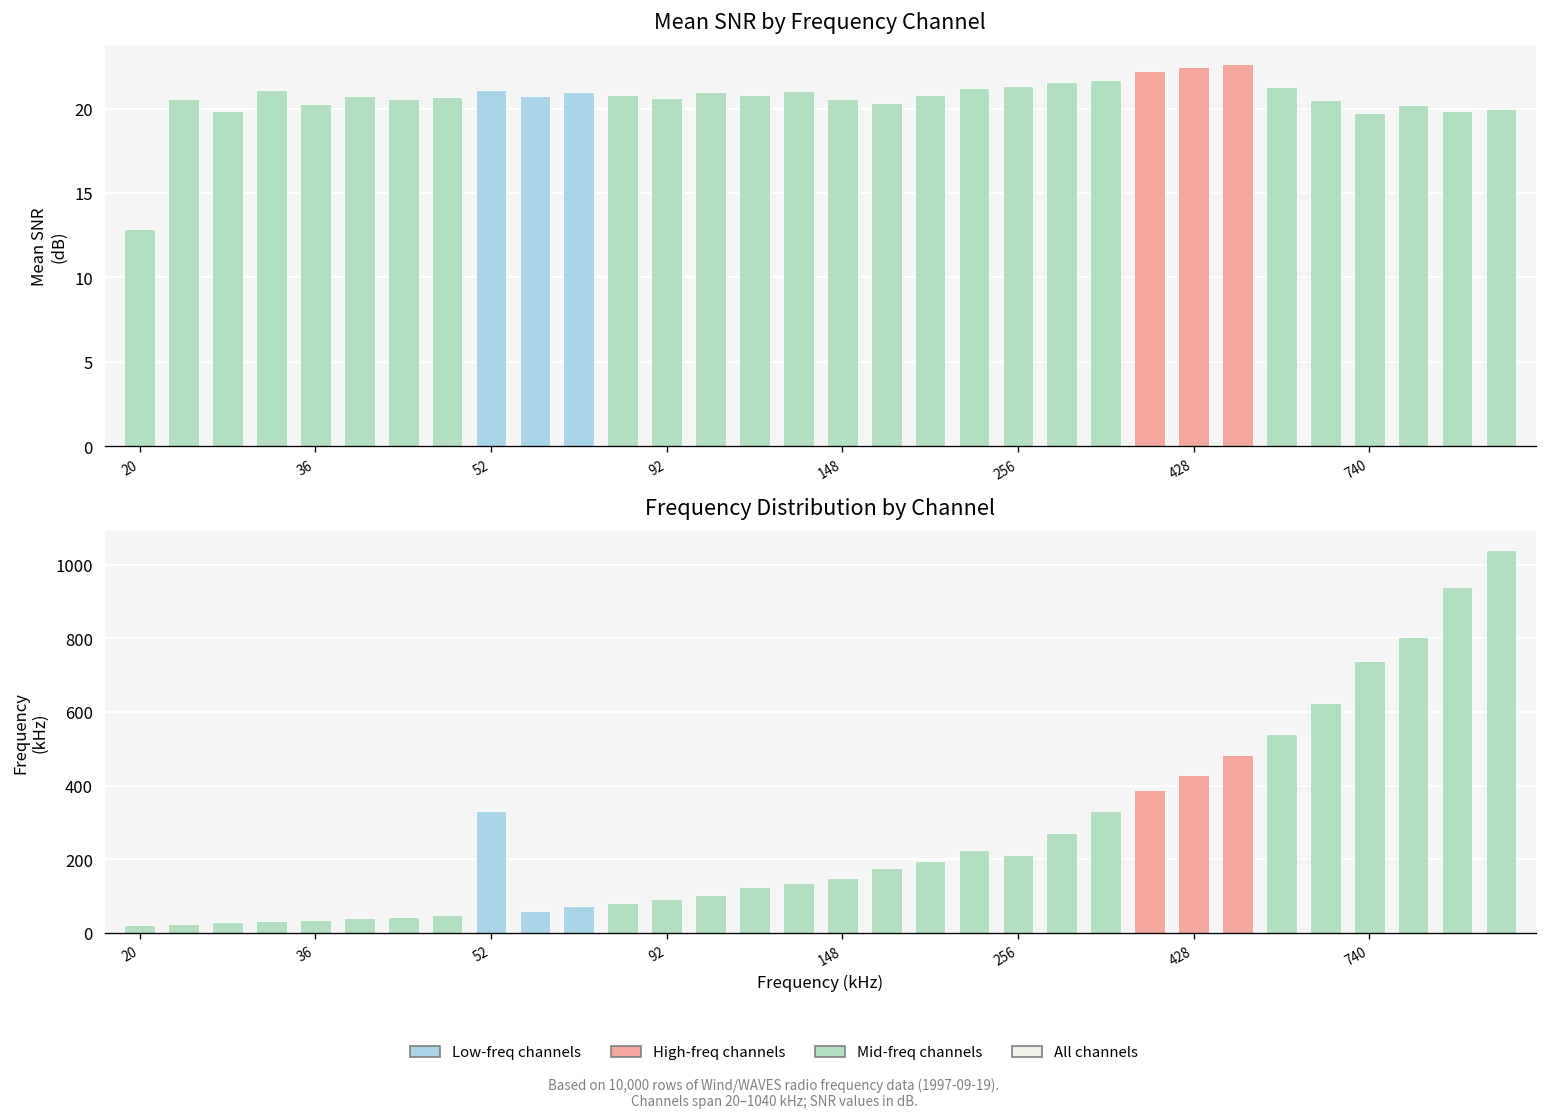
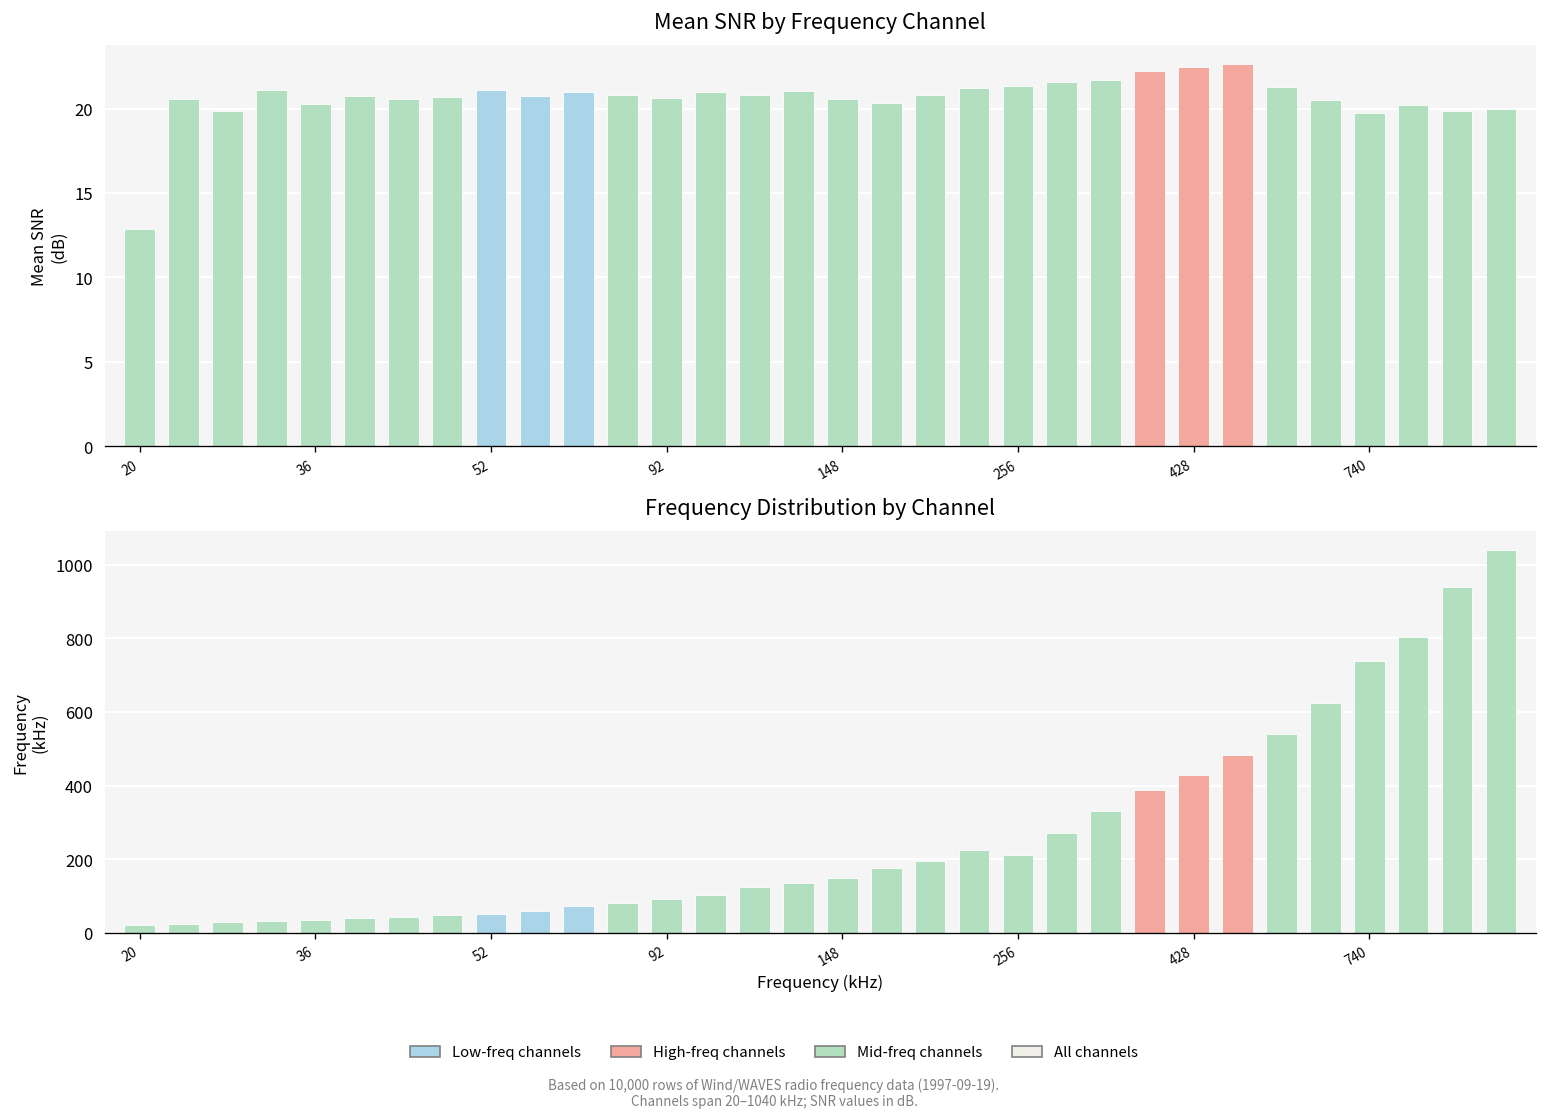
Frequency Distribution by Channel, 52: 330 -> 50
